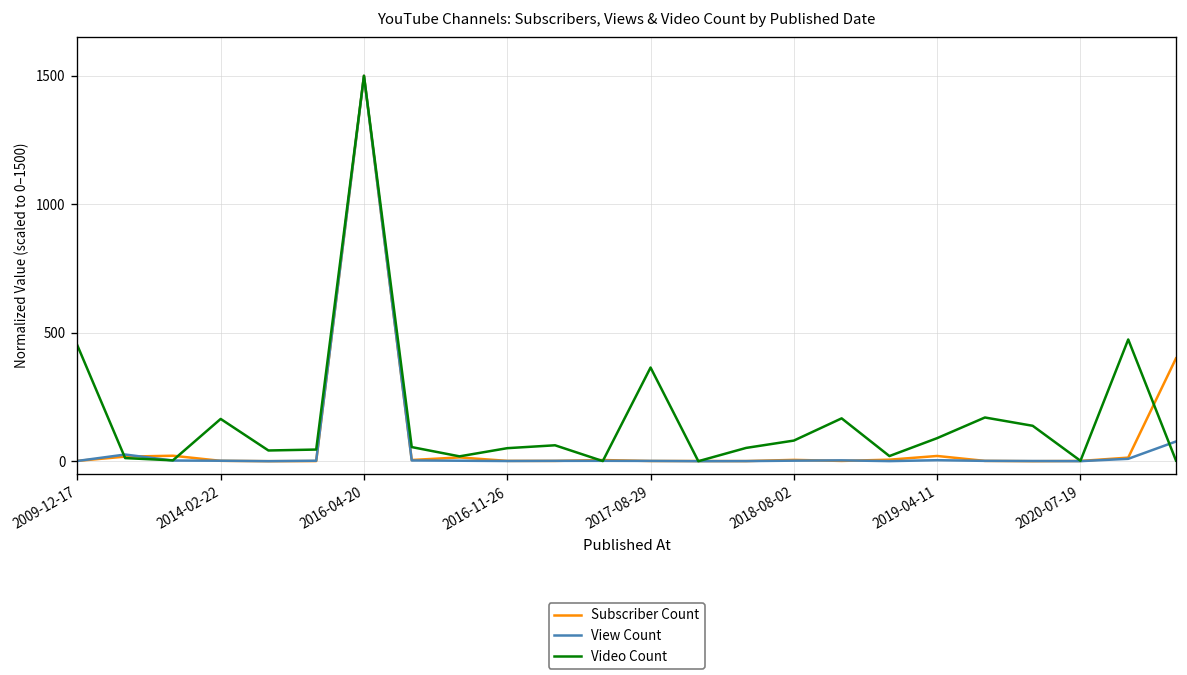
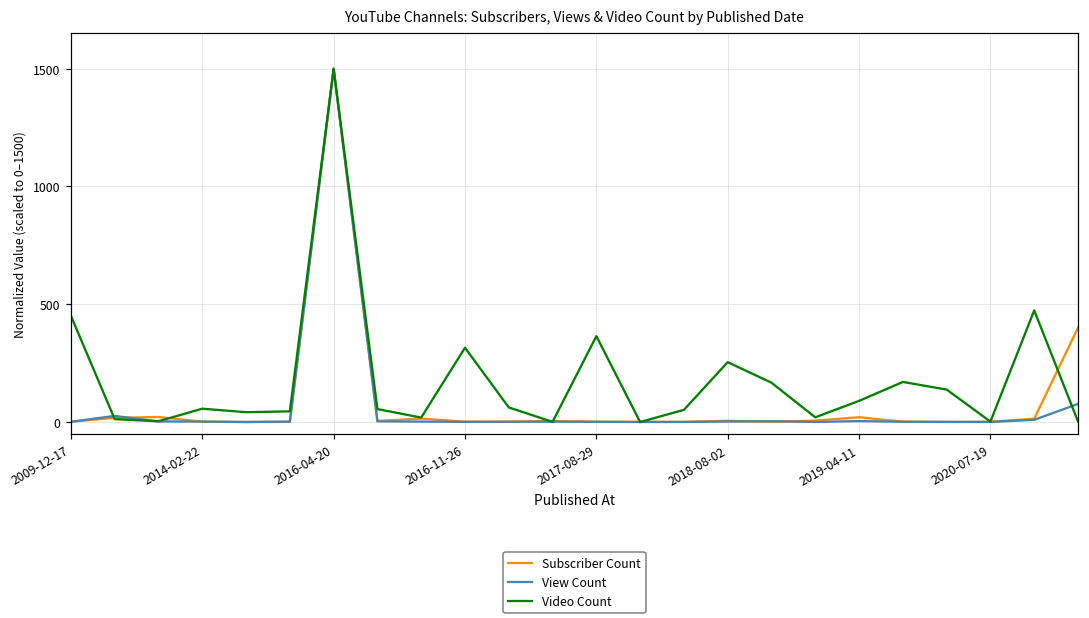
Video Count, 2014-02-22: 160 -> 60
Video Count, 2016-11-26: 50 -> 320
Video Count, 2018-08-02: 80 -> 250
